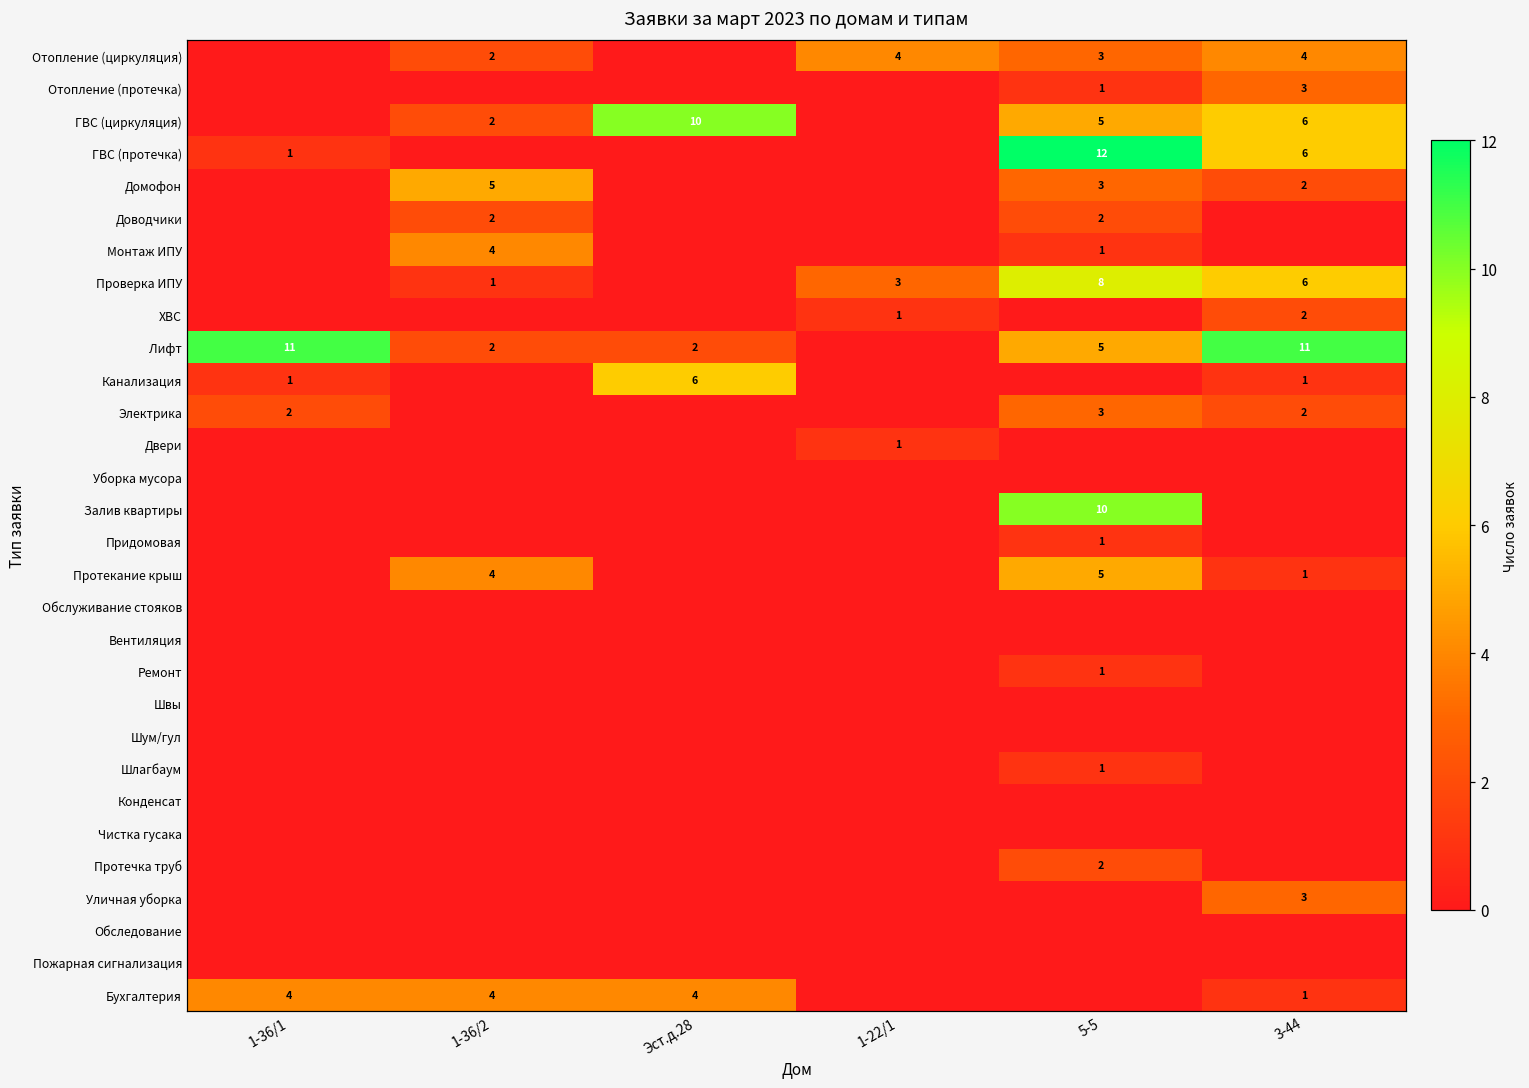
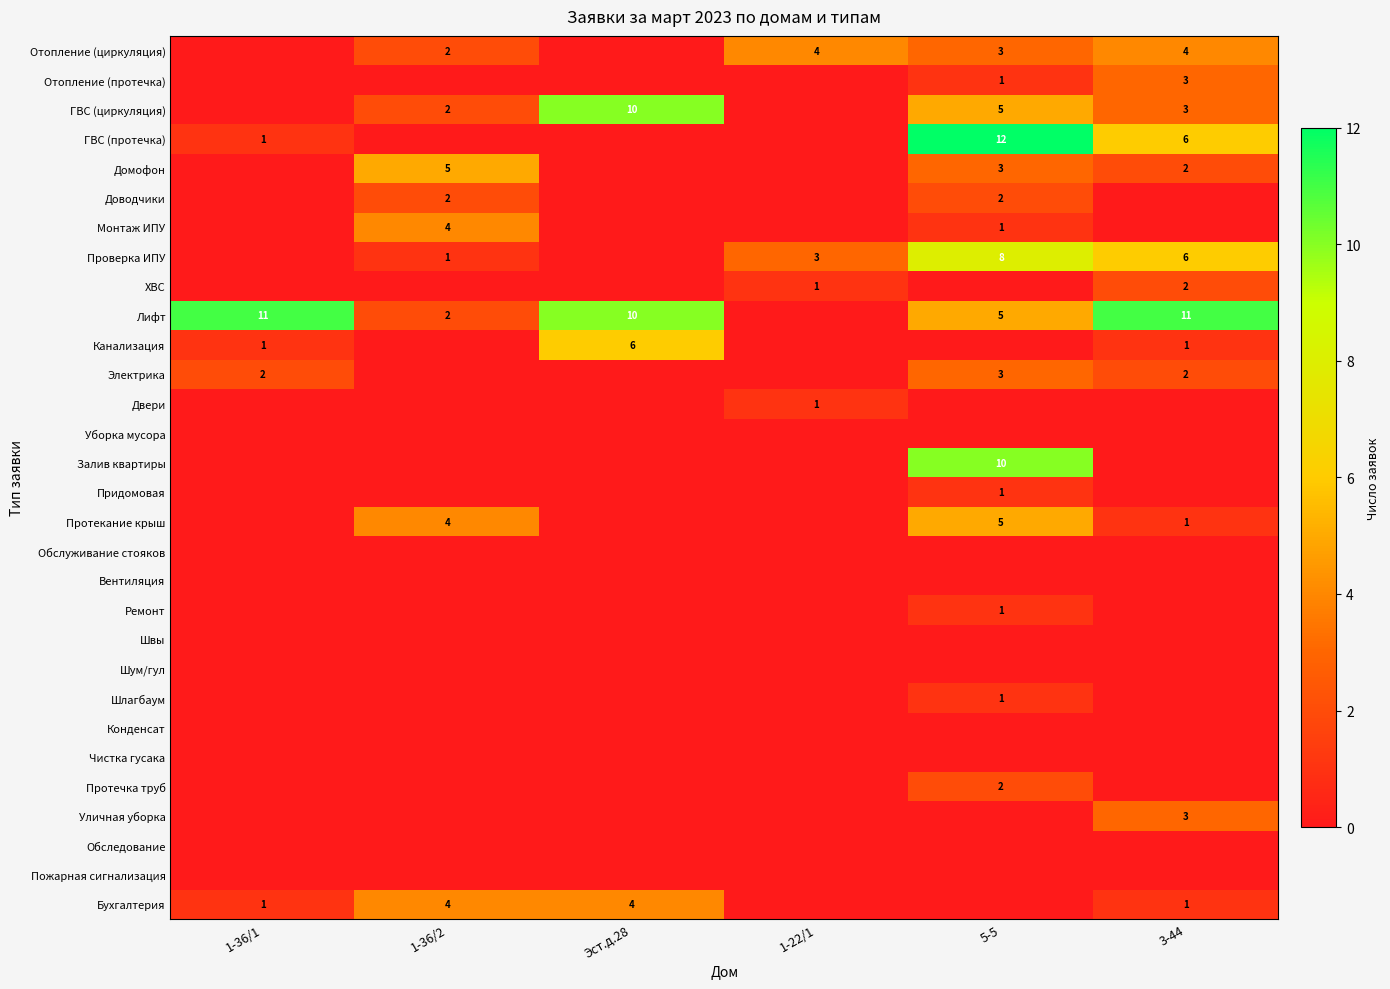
ГВС (циркуляция), 3-44: 6 -> 3
Лифт, Эст.д.28: 2 -> 10
Бухгалтерия, 1-36/1: 4 -> 1
